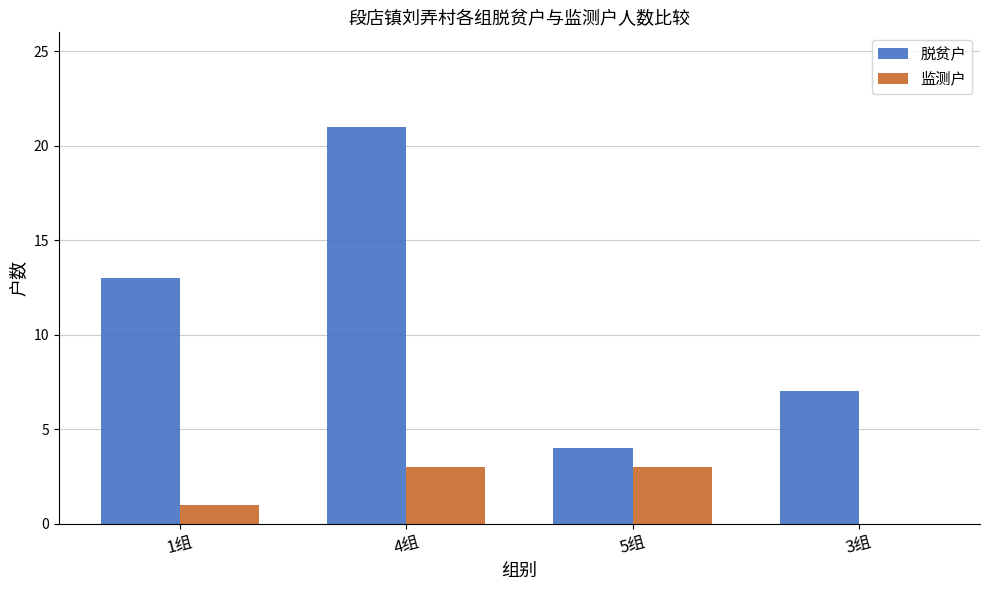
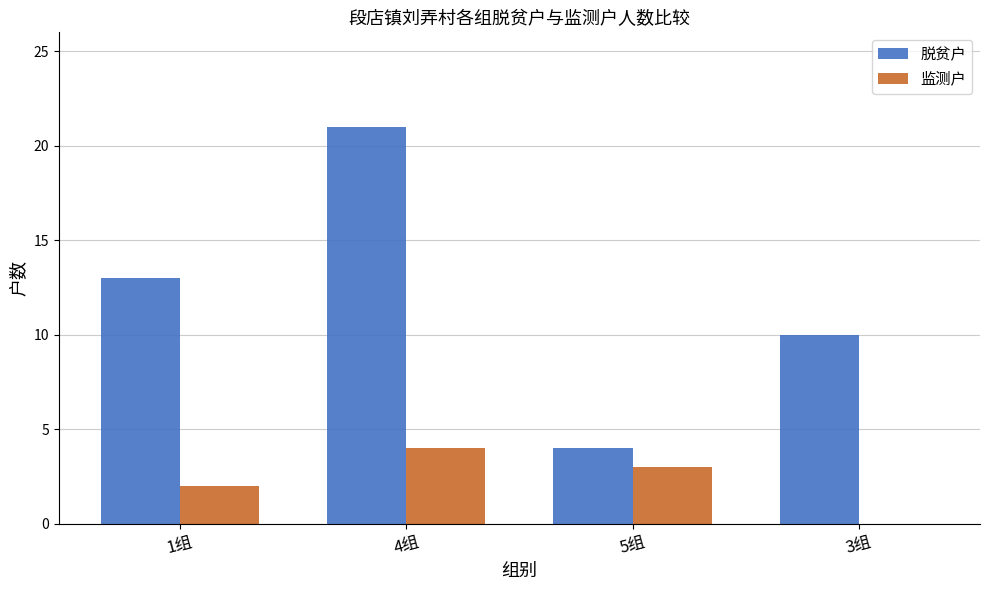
监测户, 1组: 1 -> 2
监测户, 4组: 3 -> 4
脱贫户, 3组: 7 -> 10
